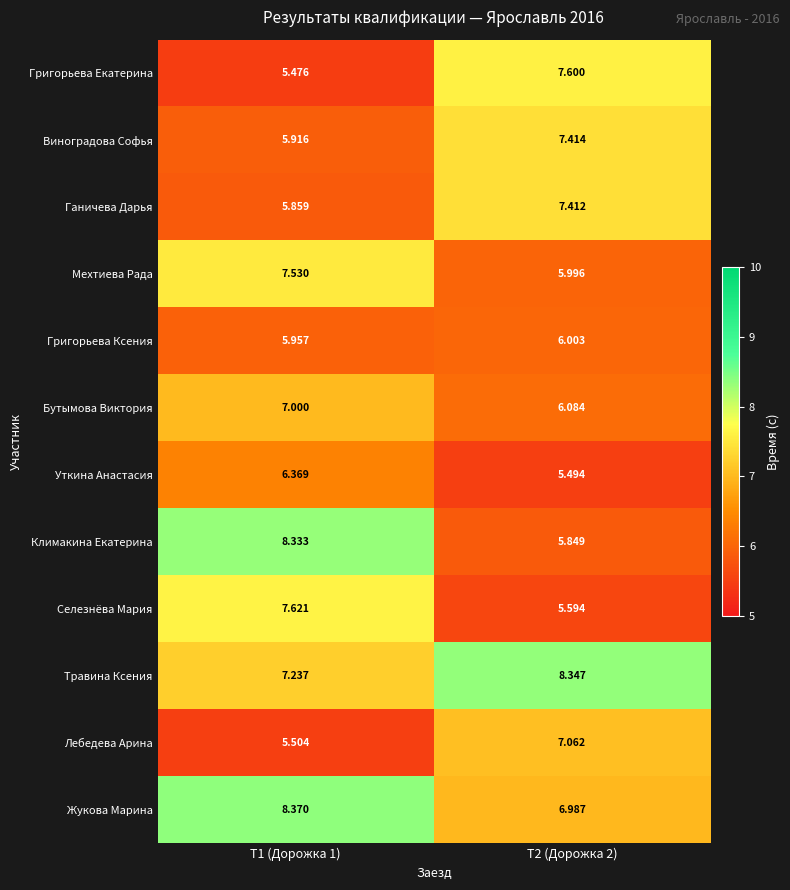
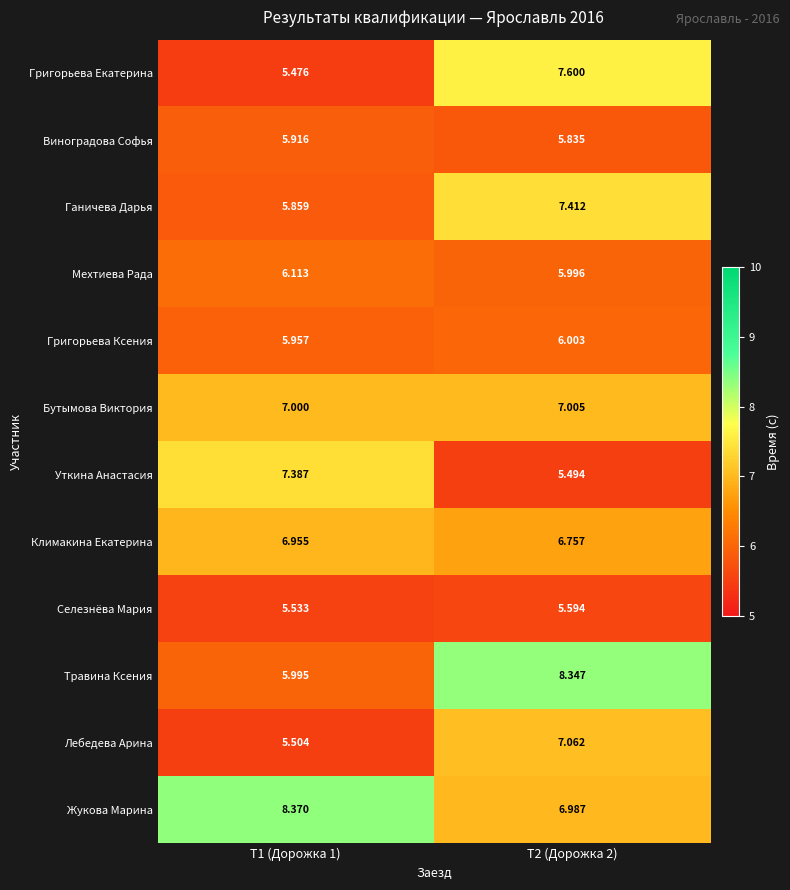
Виноградова Софья, Т2 (Дорожка 2): 7.414 -> 5.835
Мехтиева Рада, Т1 (Дорожка 1): 7.530 -> 6.113
Бутымова Виктория, Т2 (Дорожка 2): 6.084 -> 7.005
Уткина Анастасия, Т1 (Дорожка 1): 6.369 -> 7.387
Климакина Екатерина, Т1 (Дорожка 1): 8.333 -> 6.955
Климакина Екатерина, Т2 (Дорожка 2): 5.849 -> 6.757
Селезнёва Мария, Т1 (Дорожка 1): 7.621 -> 5.533
Травина Ксения, Т1 (Дорожка 1): 7.237 -> 5.995
